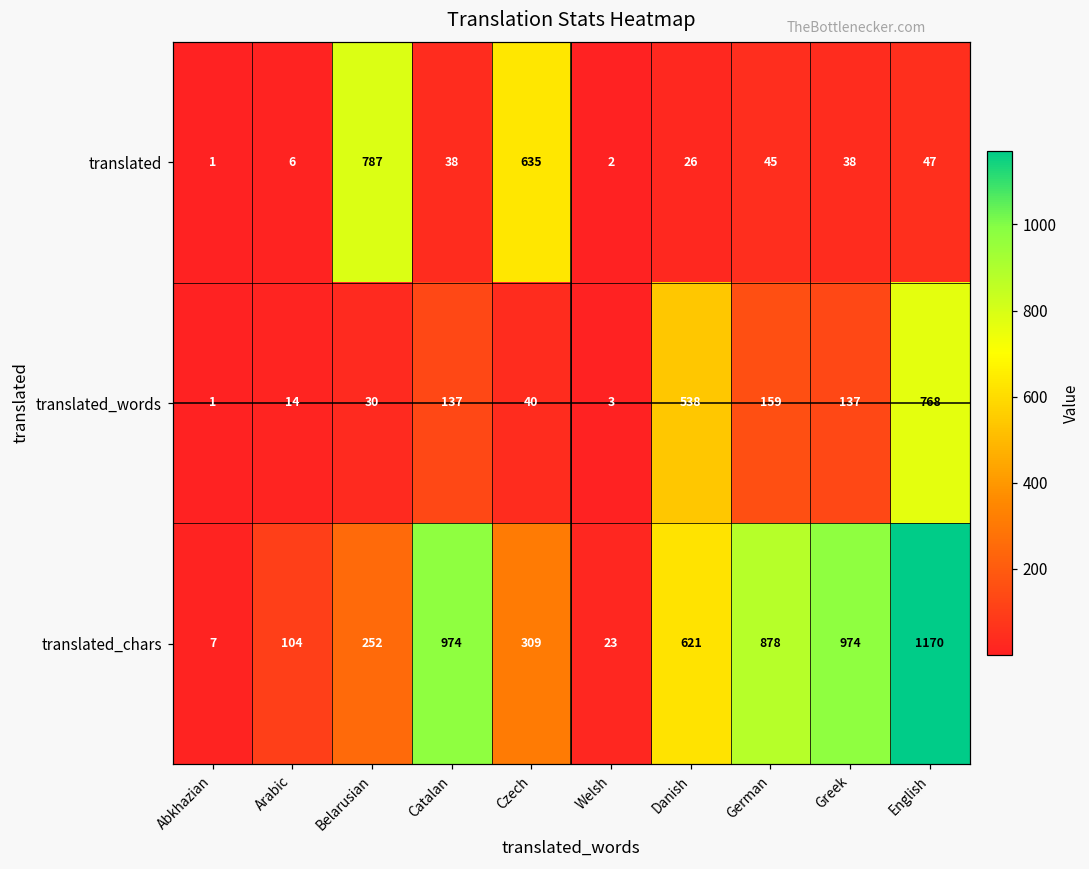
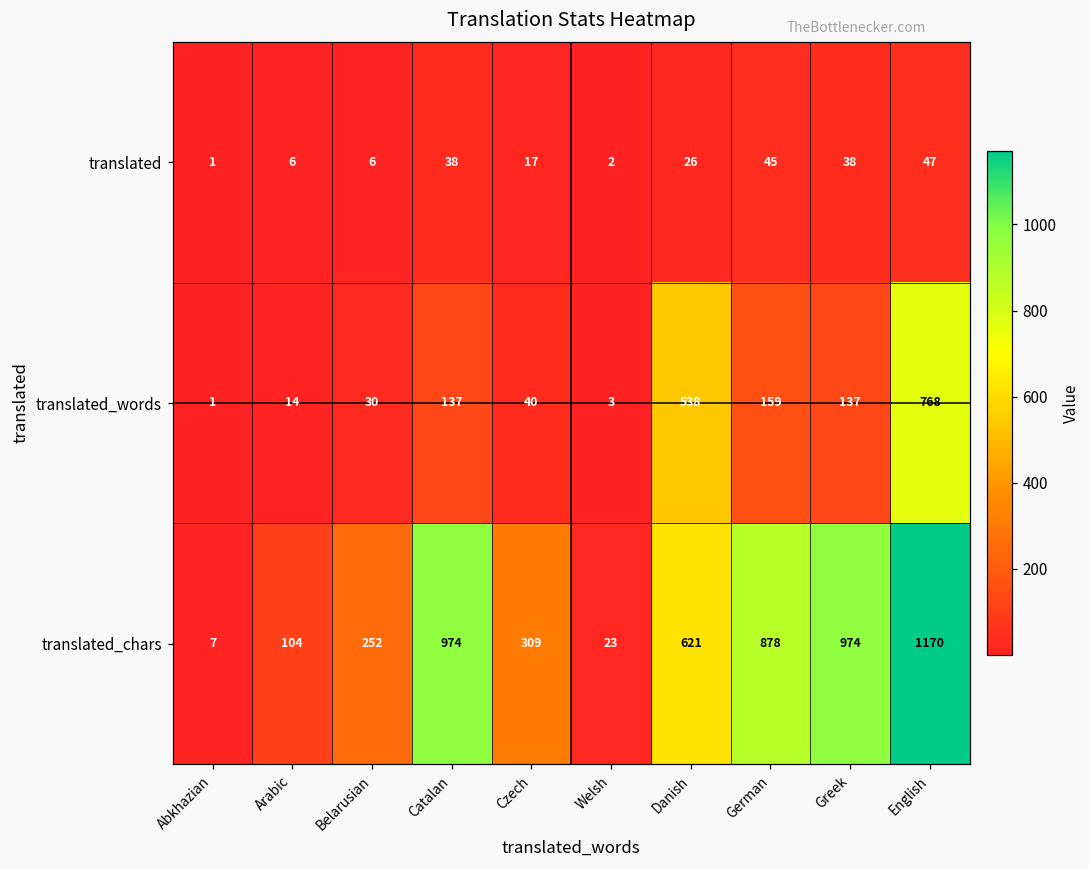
translated, Belarusian: 787 -> 6
translated, Czech: 635 -> 17
